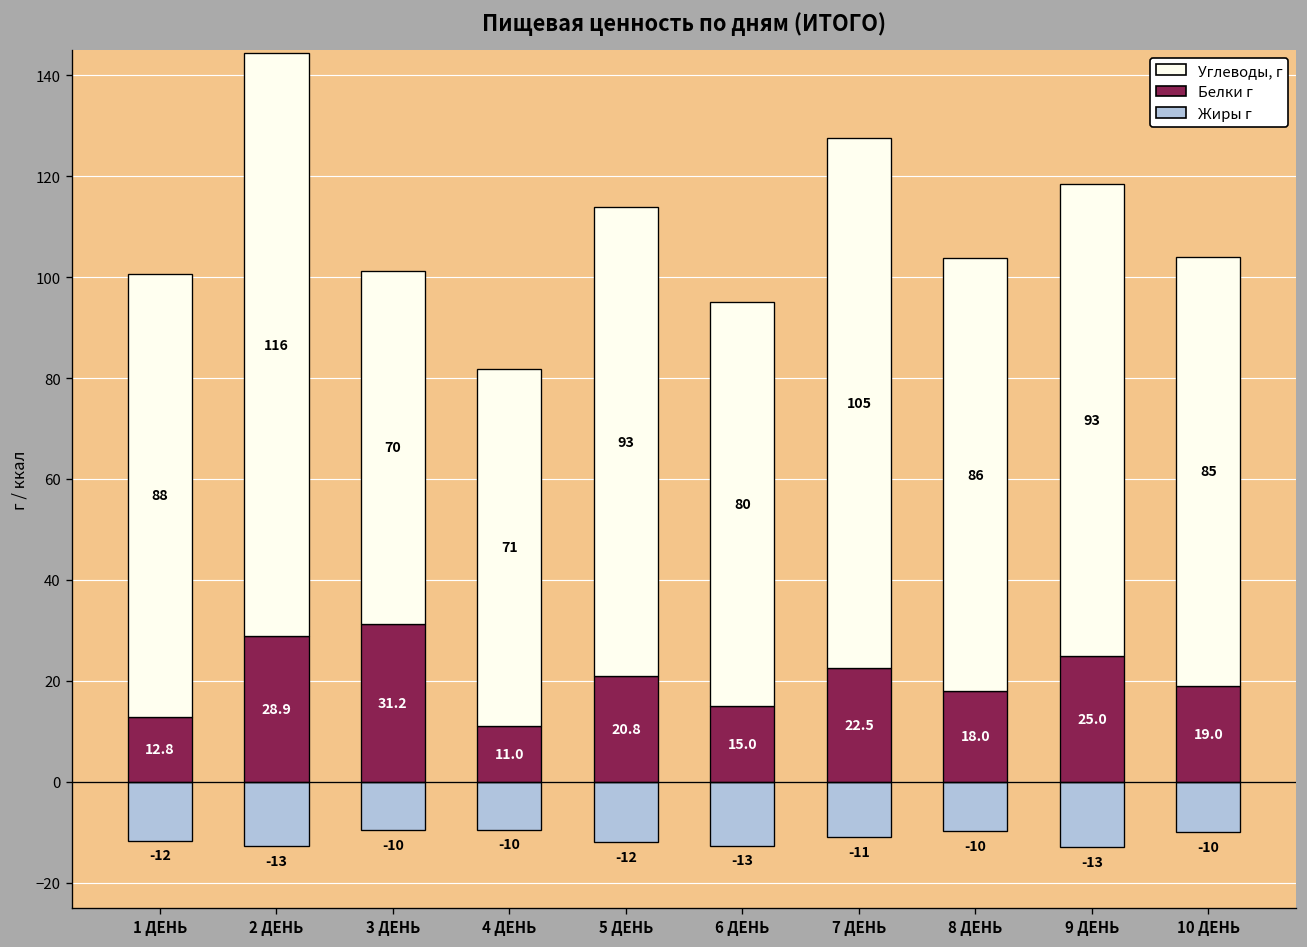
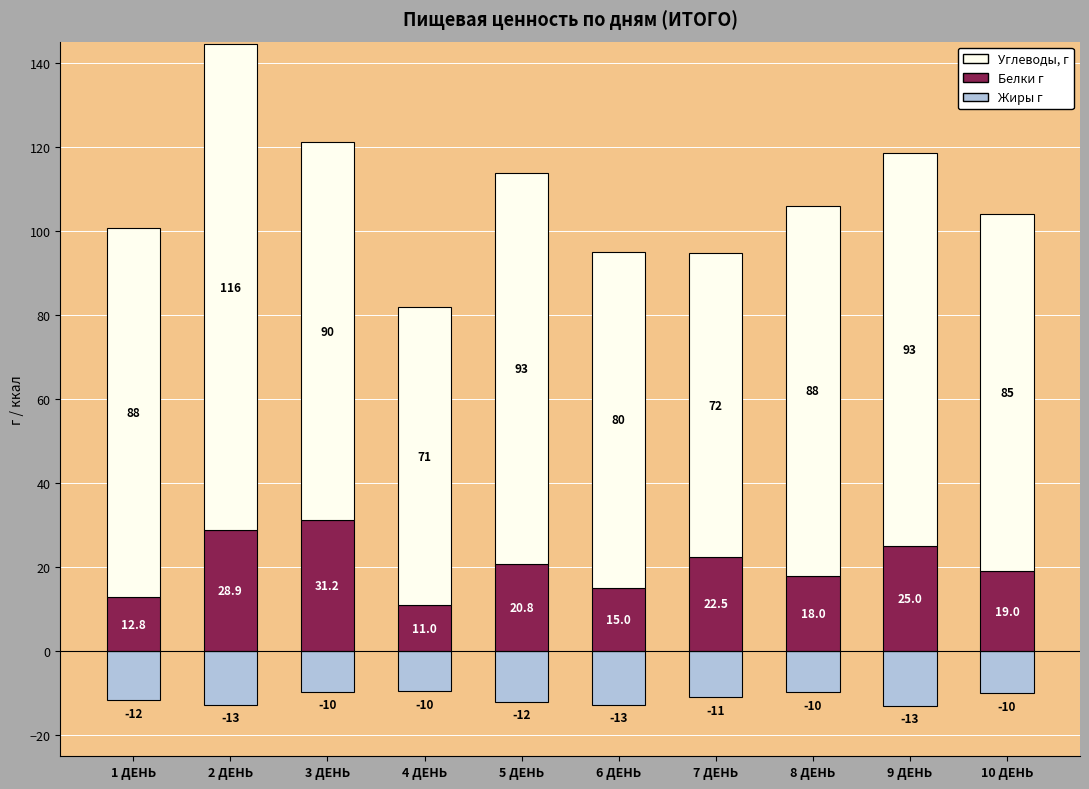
Углеводы, г, 3 ДЕНЬ: 70 -> 90
Углеводы, г, 7 ДЕНЬ: 105 -> 72
Углеводы, г, 8 ДЕНЬ: 86 -> 88
